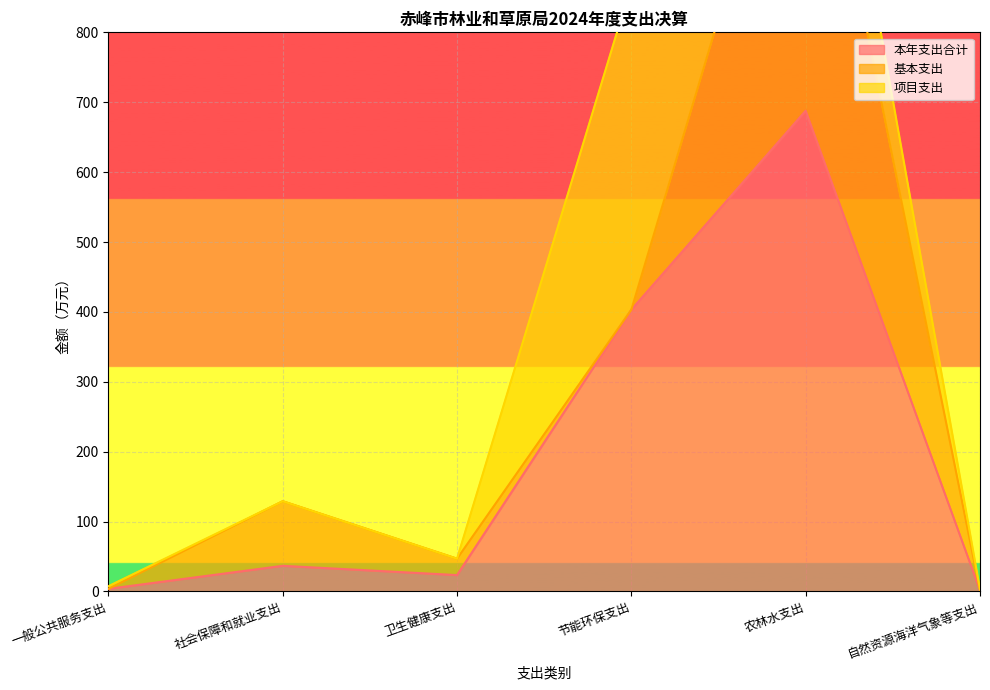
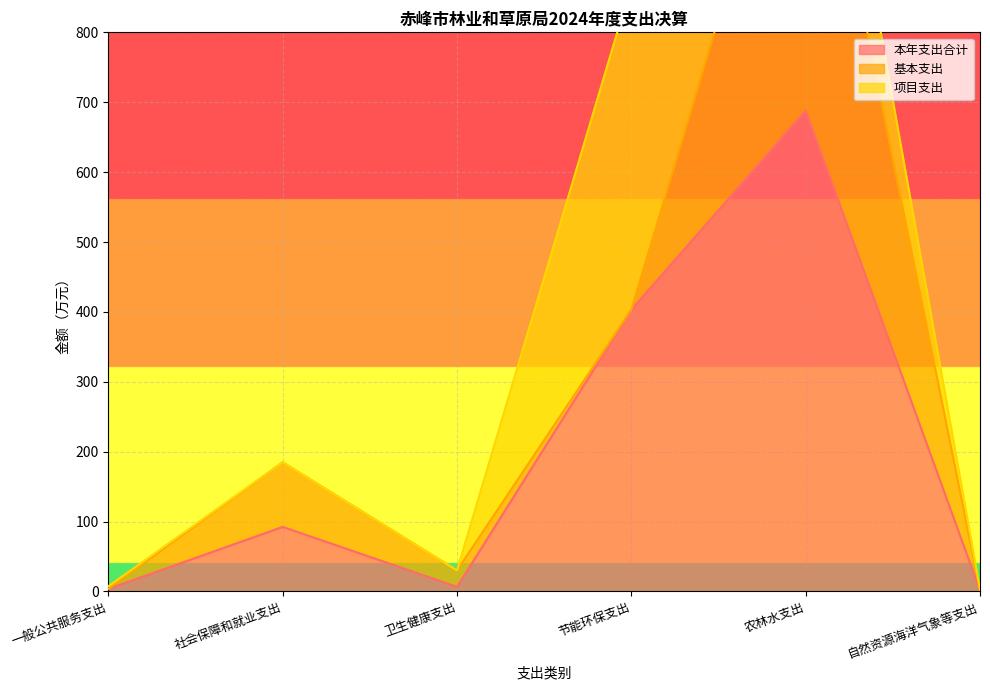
本年支出合计, 社会保障和就业支出: 40 -> 90
本年支出合计, 卫生健康支出: 20 -> 10
